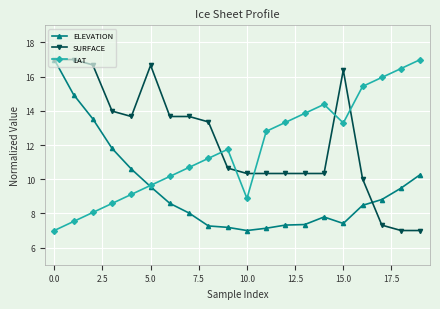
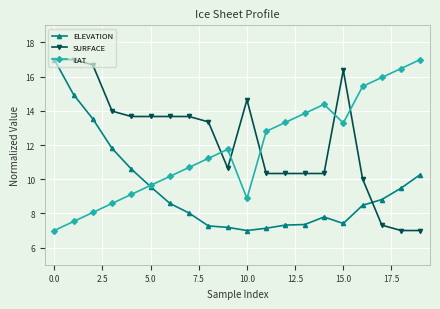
SURFACE, 5.0: 16.7 -> 13.7
SURFACE, 10.0: 10.3 -> 14.6
